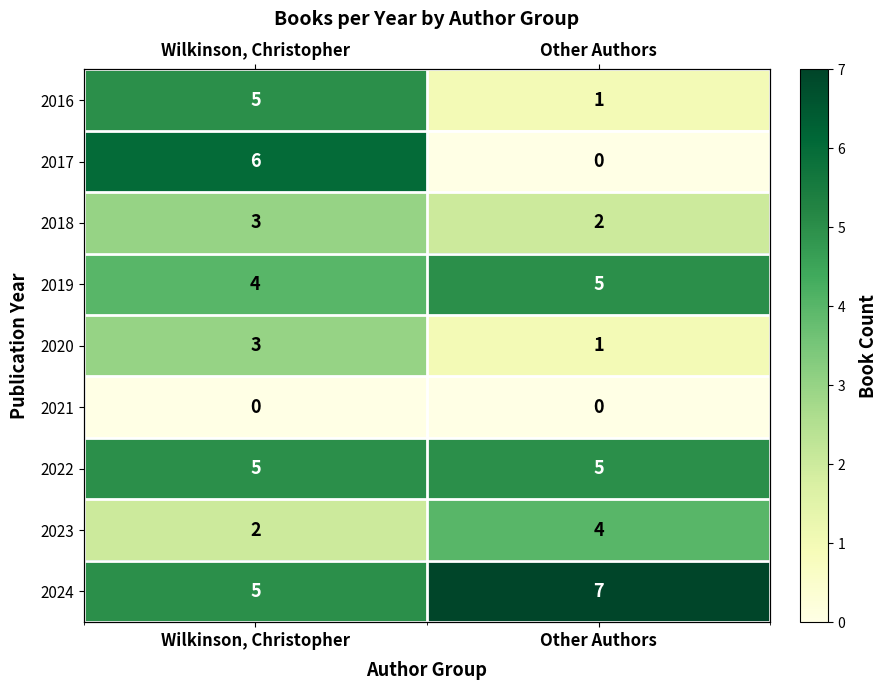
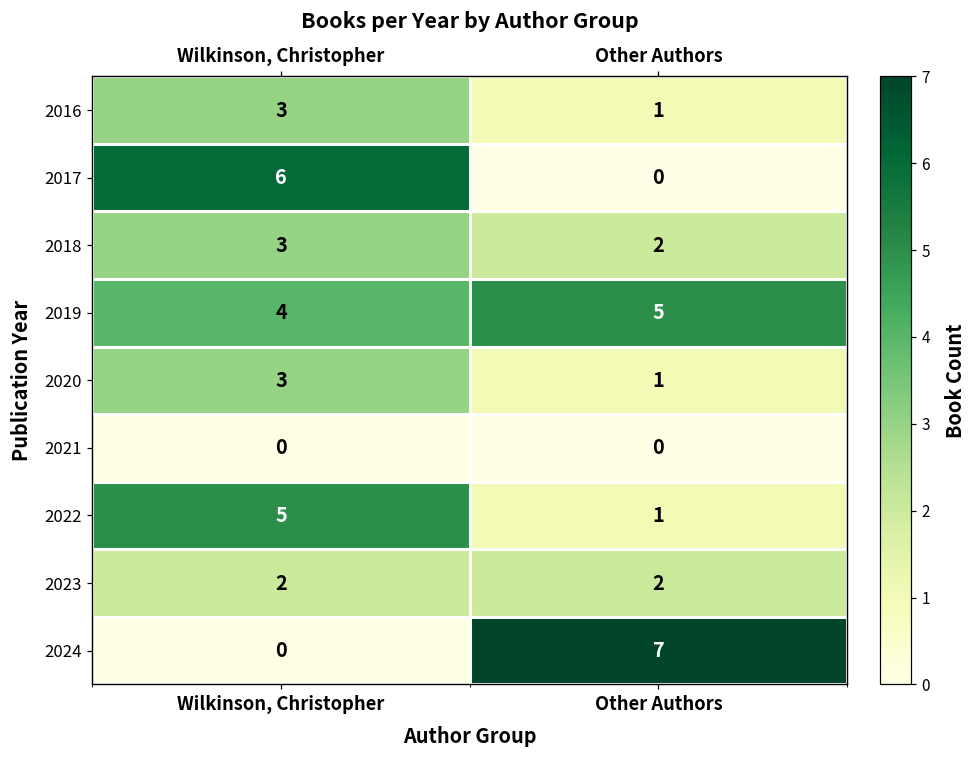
2016, Wilkinson, Christopher: 5 -> 3
2022, Other Authors: 5 -> 1
2023, Other Authors: 4 -> 2
2024, Wilkinson, Christopher: 5 -> 0
